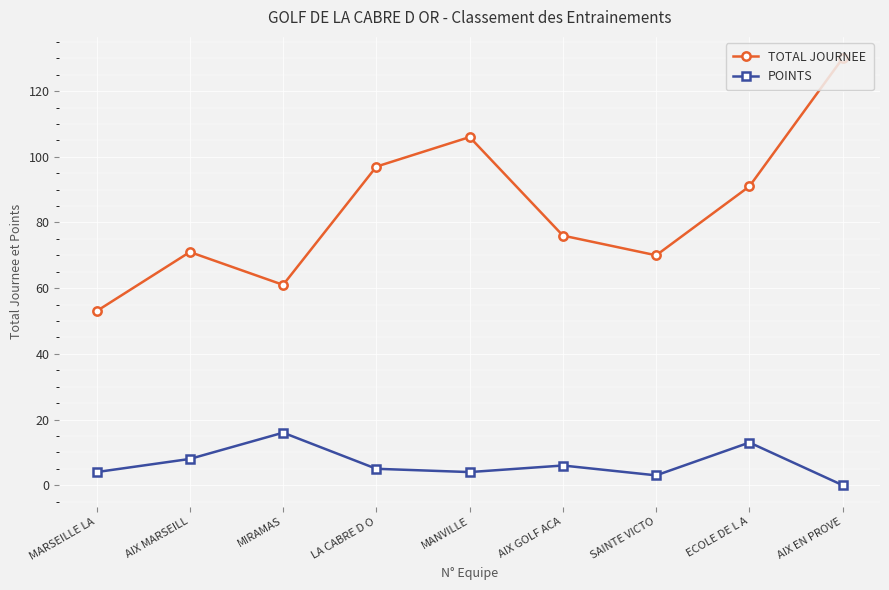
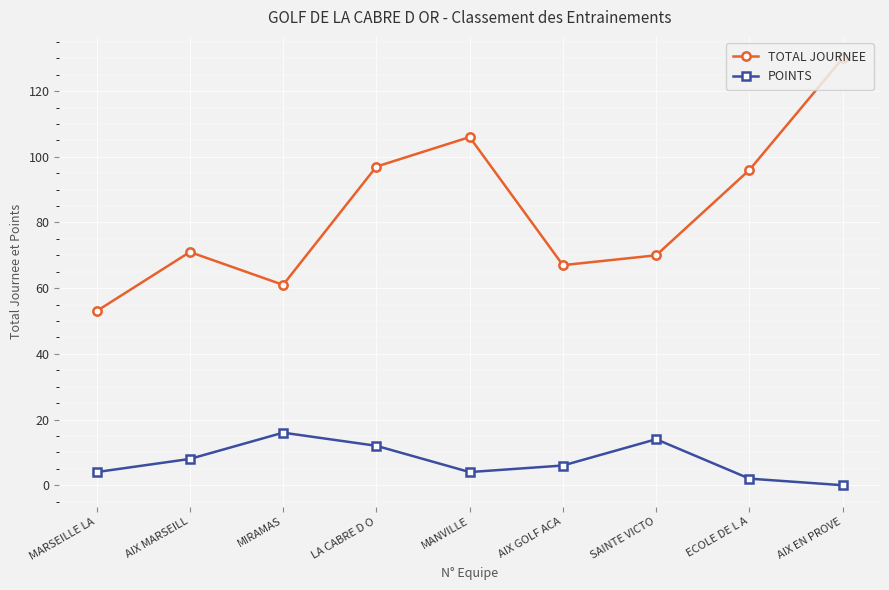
POINTS, LA CABRE D O: 5 -> 12
TOTAL JOURNEE, AIX GOLF ACA: 76 -> 67
POINTS, SAINTE VICTO: 3 -> 14
TOTAL JOURNEE, ECOLE DE L A: 91 -> 96
POINTS, ECOLE DE L A: 13 -> 2
